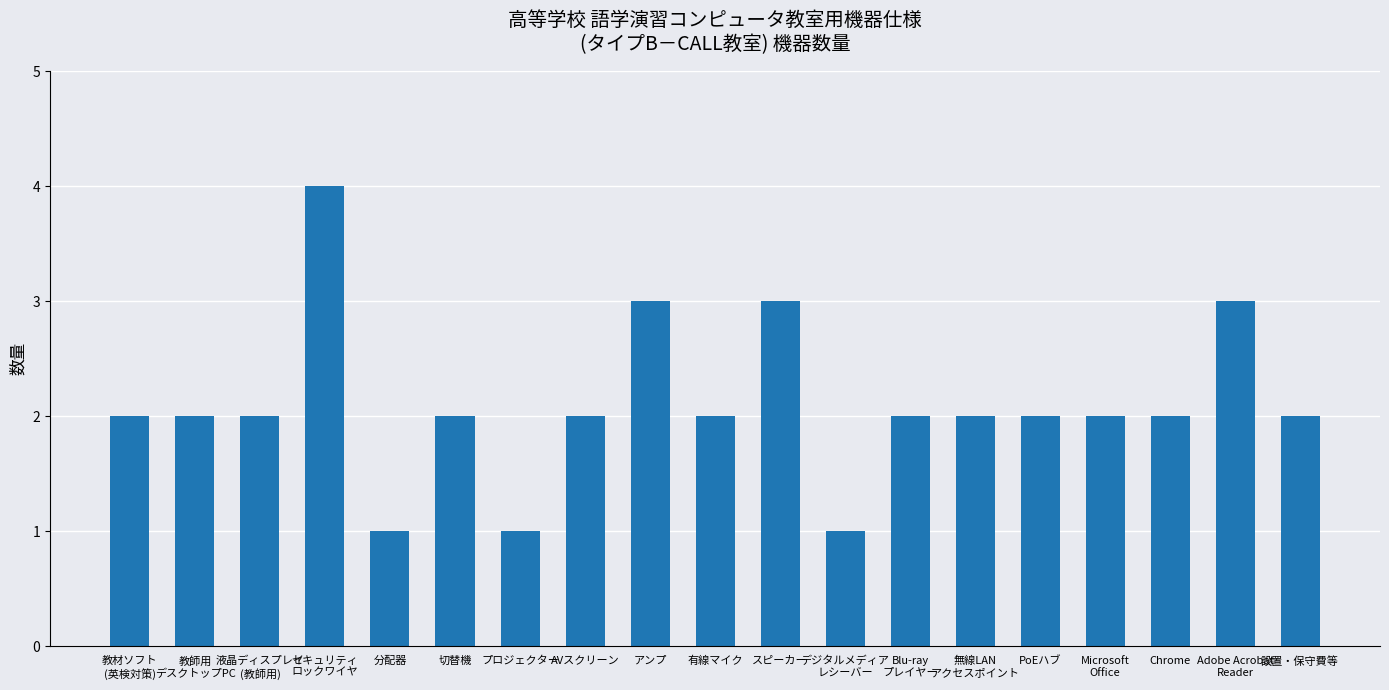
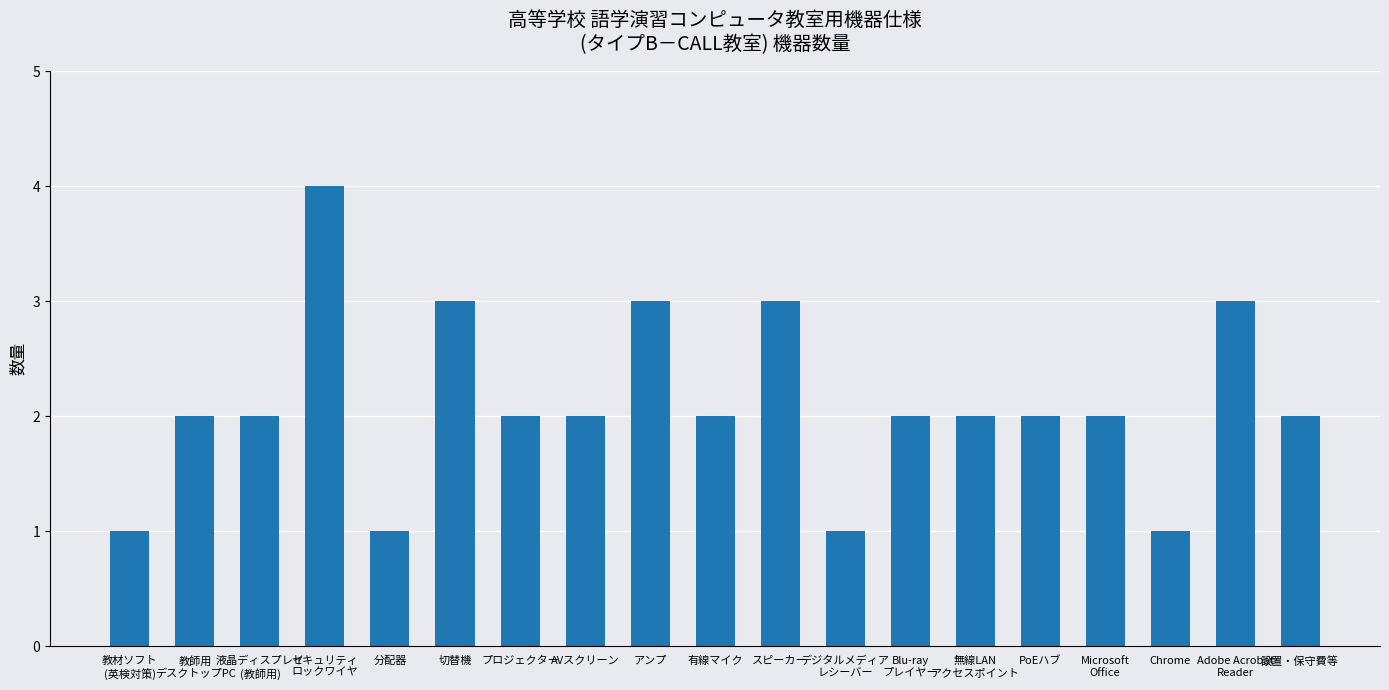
教材ソフト (英検対策): 2 -> 1
切替機: 2 -> 3
プロジェクター: 1 -> 2
Chrome: 2 -> 1
